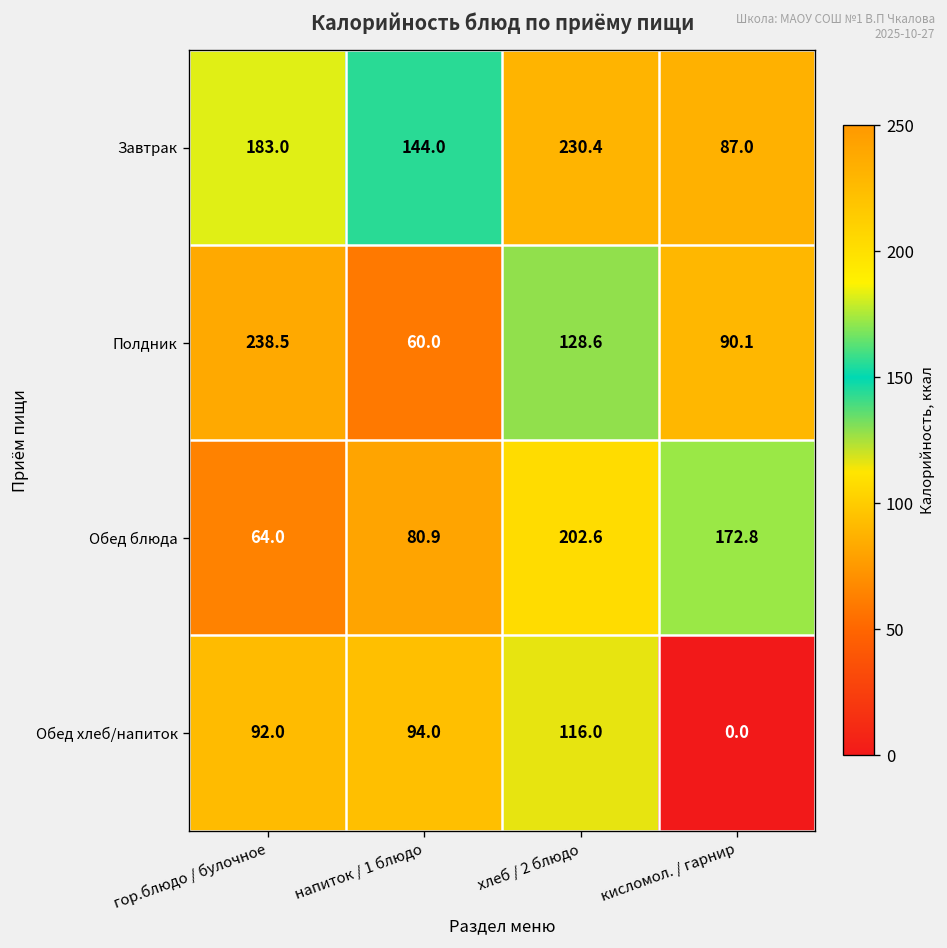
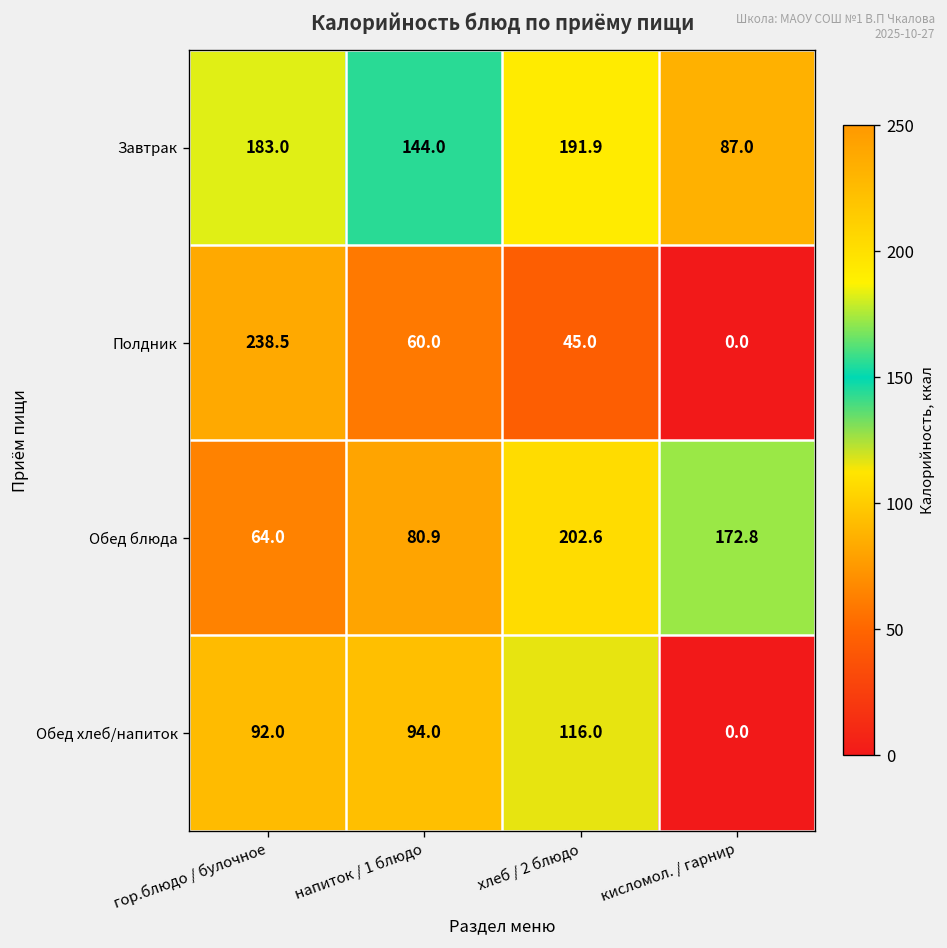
Завтрак, хлеб / 2 блюдо: 230.4 -> 191.9
Полдник, хлеб / 2 блюдо: 128.6 -> 45.0
Полдник, кисломол. / гарнир: 90.1 -> 0.0
